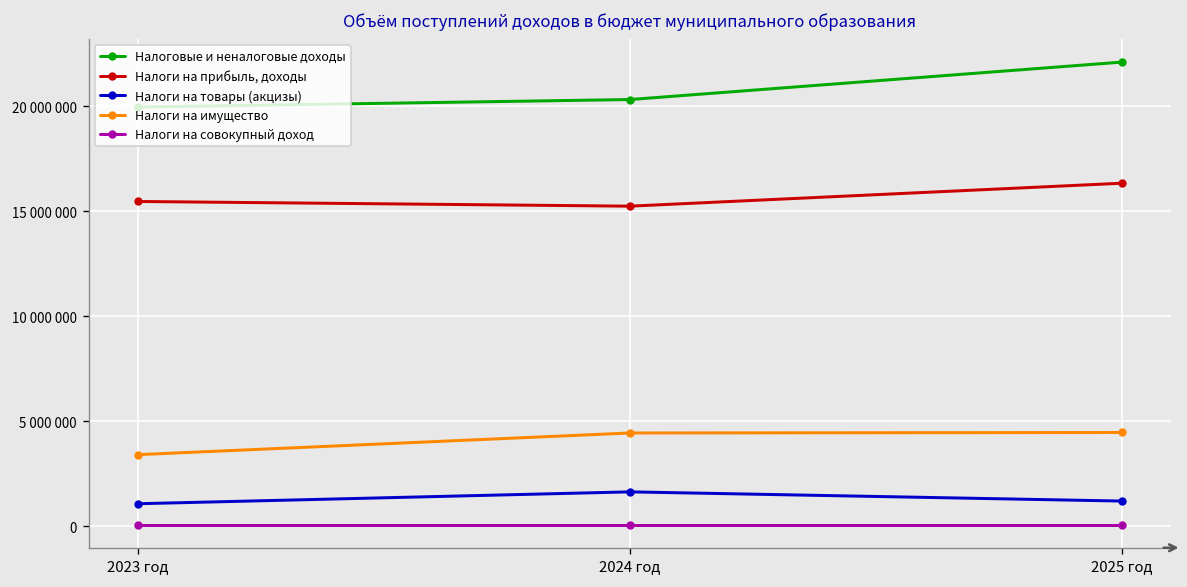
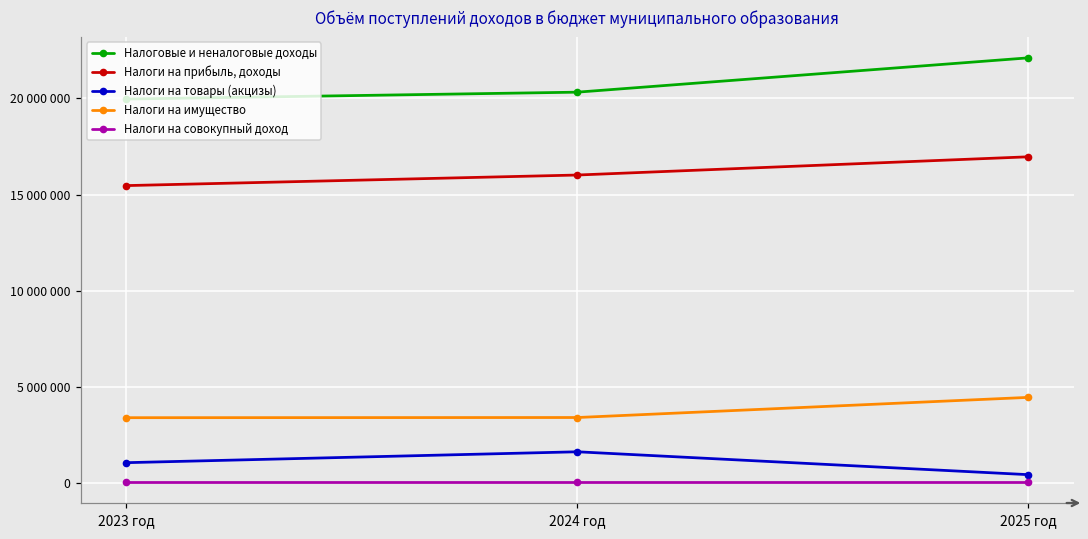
Налоги на прибыль, доходы, 2024 год: 15200000 -> 16000000
Налоги на имущество, 2024 год: 4400000 -> 3400000
Налоги на прибыль, доходы, 2025 год: 16300000 -> 17000000
Налоги на товары (акцизы), 2025 год: 1200000 -> 400000
